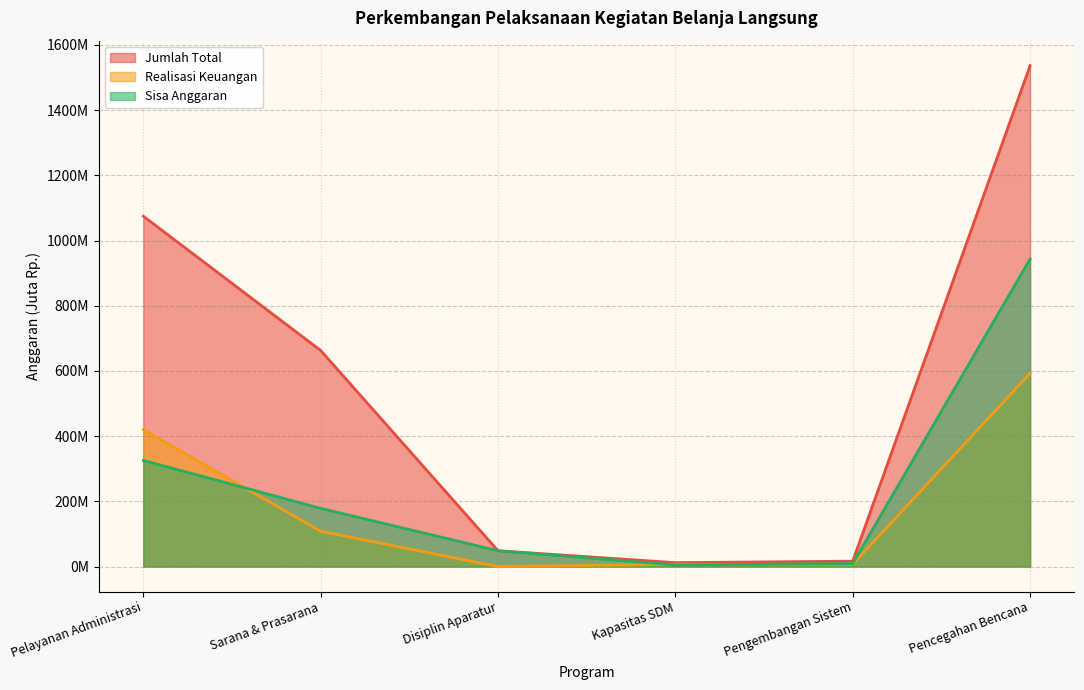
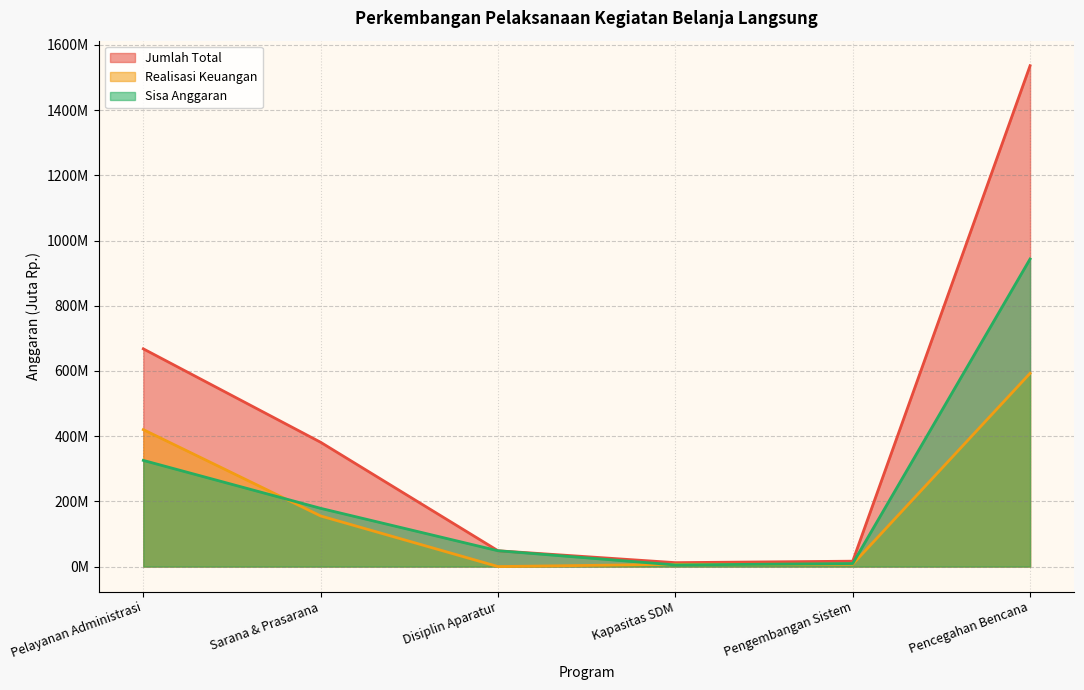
Jumlah Total, Pelayanan Administrasi: 1070000000 -> 670000000
Jumlah Total, Sarana & Prasarana: 660000000 -> 380000000
Realisasi Keuangan, Sarana & Prasarana: 110000000 -> 160000000
